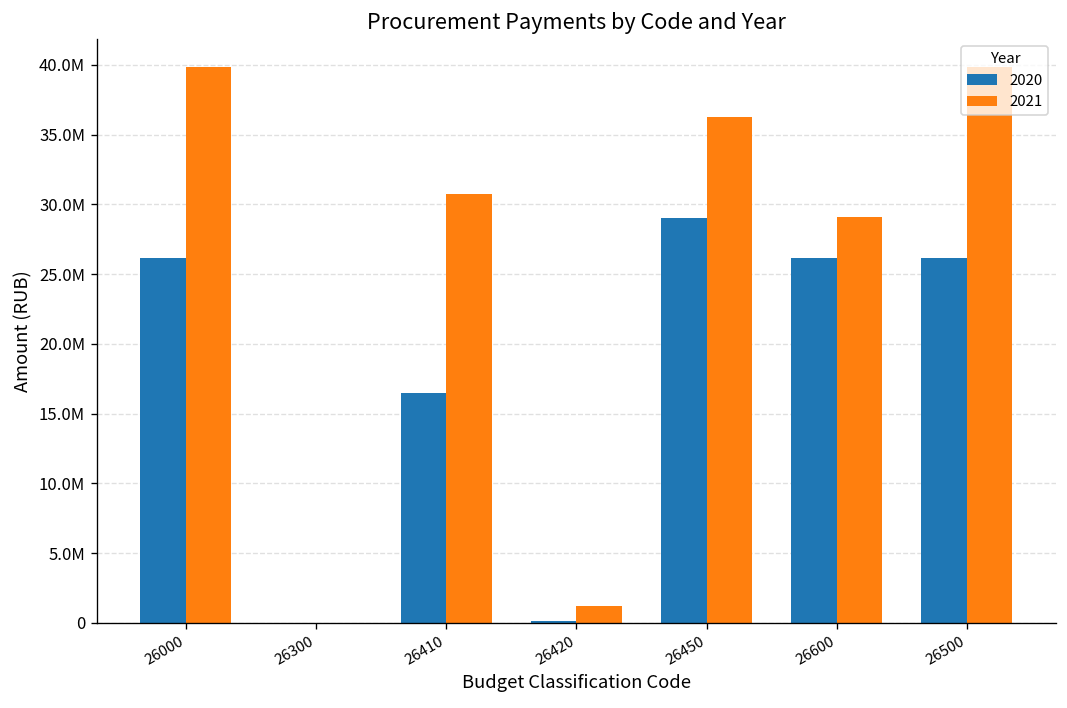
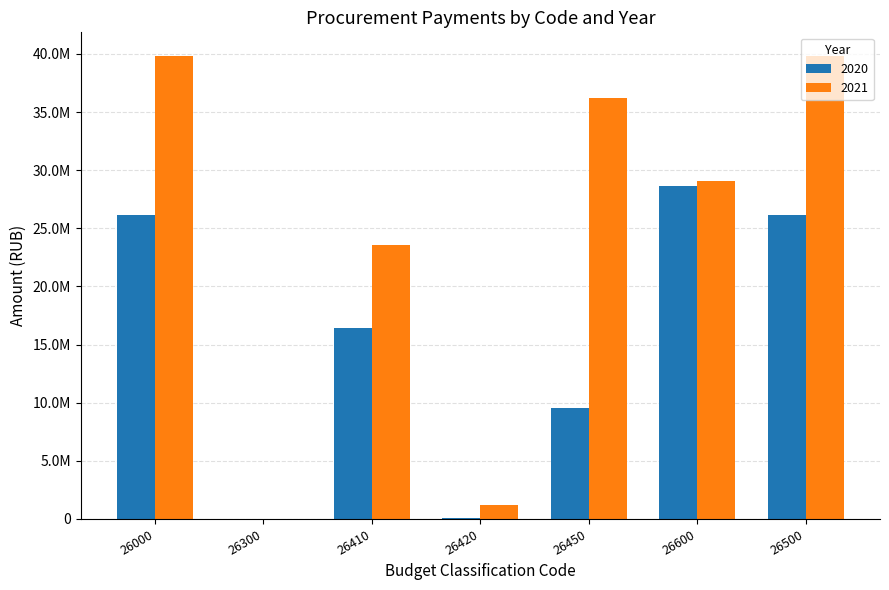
2021, 26410: 30800000 -> 23600000
2020, 26450: 29000000 -> 9600000
2020, 26600: 26100000 -> 28700000
